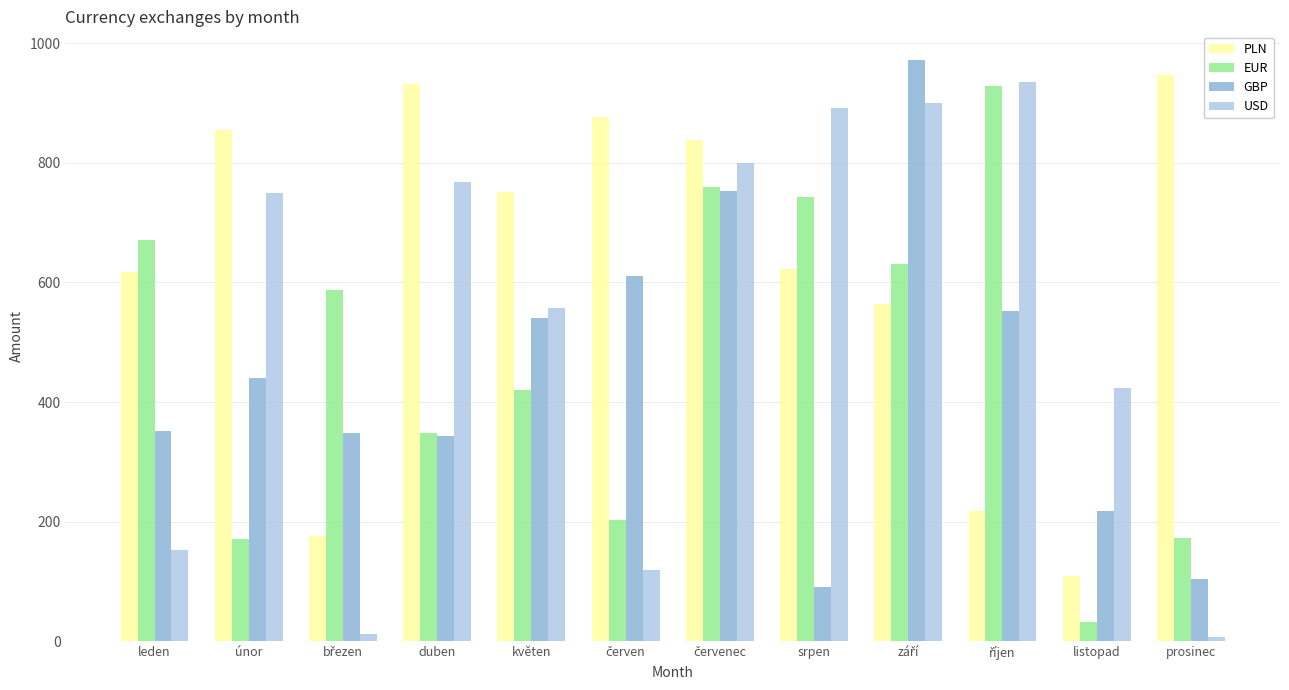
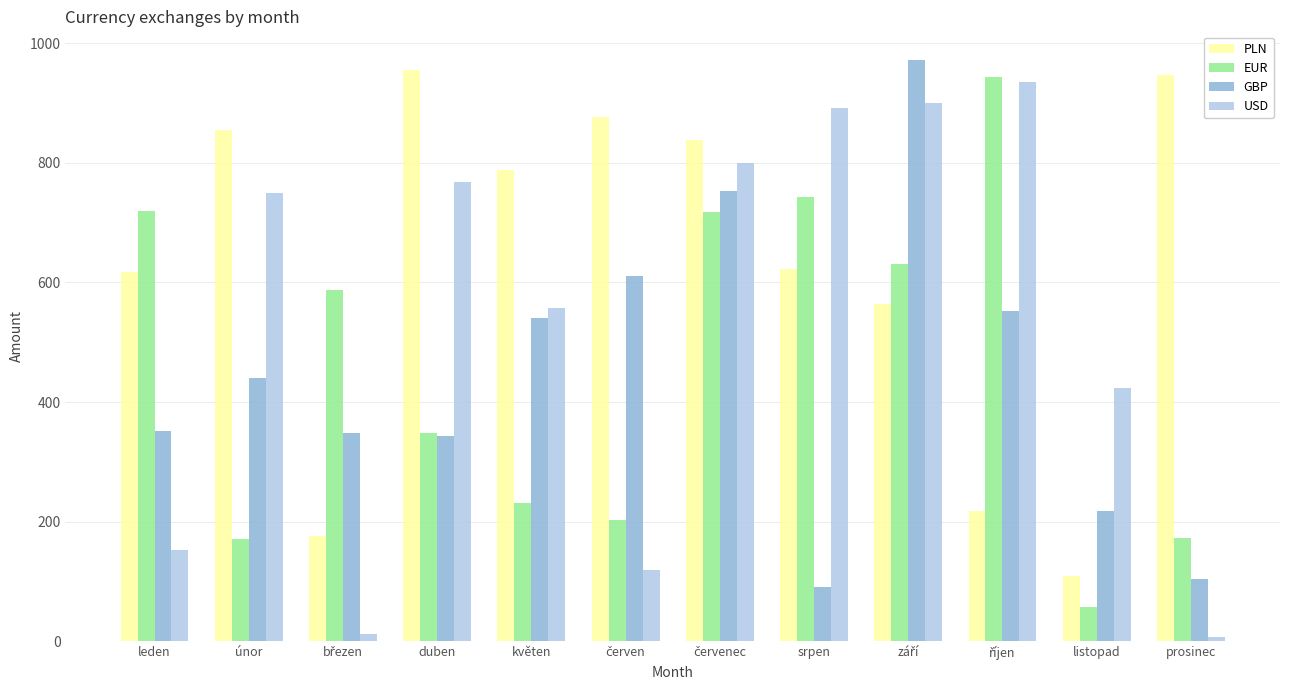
EUR, leden: 670 -> 720
PLN, duben: 930 -> 960
PLN, květen: 750 -> 790
EUR, květen: 420 -> 230
EUR, červenec: 760 -> 720
EUR, říjen: 930 -> 940
EUR, listopad: 30 -> 60
